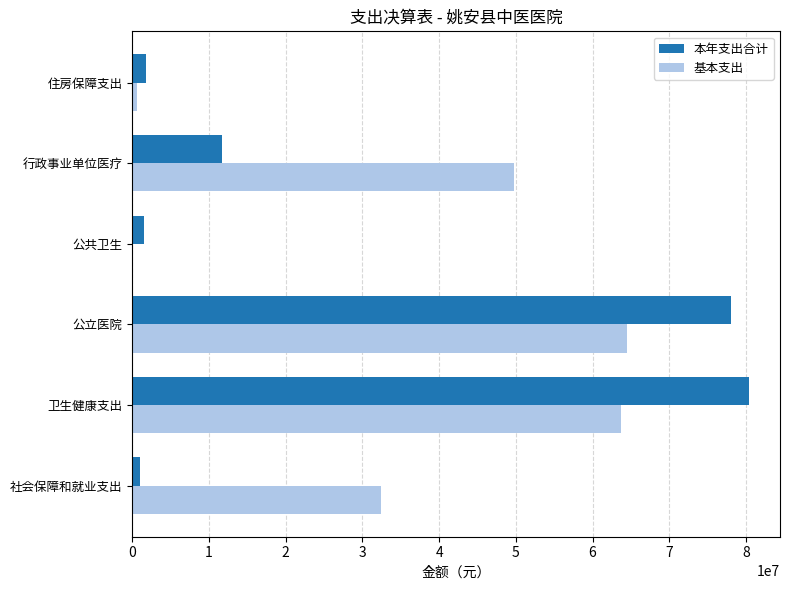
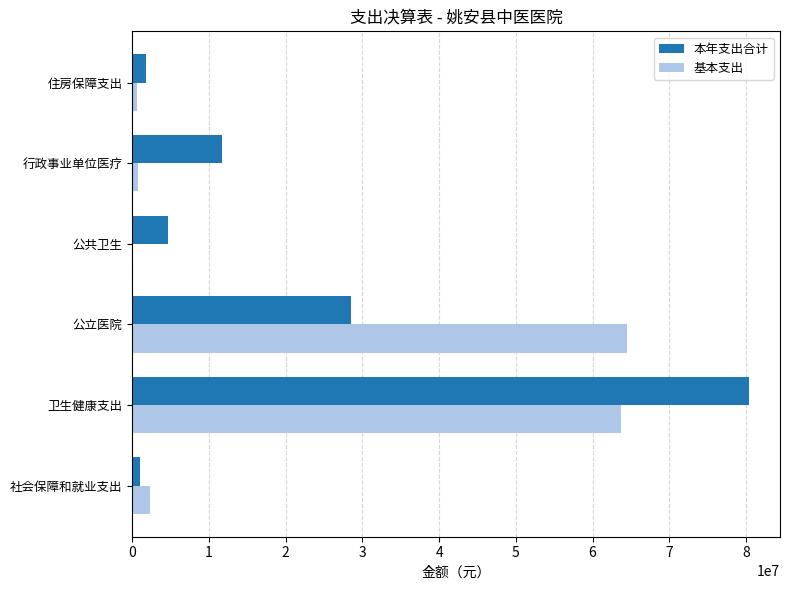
基本支出, 行政事业单位医疗: 50000000 -> 1000000
本年支出合计, 公共卫生: 1000000 -> 5000000
本年支出合计, 公立医院: 78000000 -> 29000000
基本支出, 社会保障和就业支出: 32000000 -> 2000000
